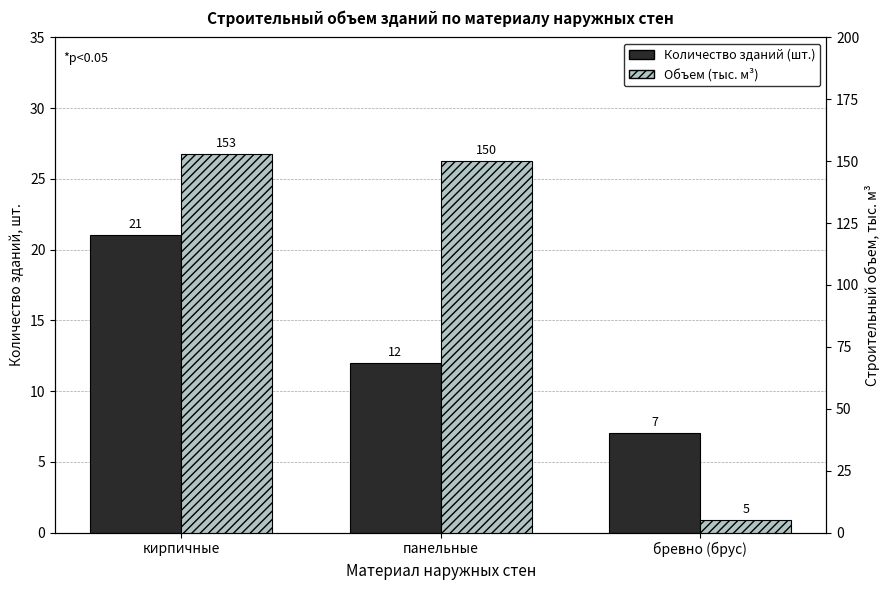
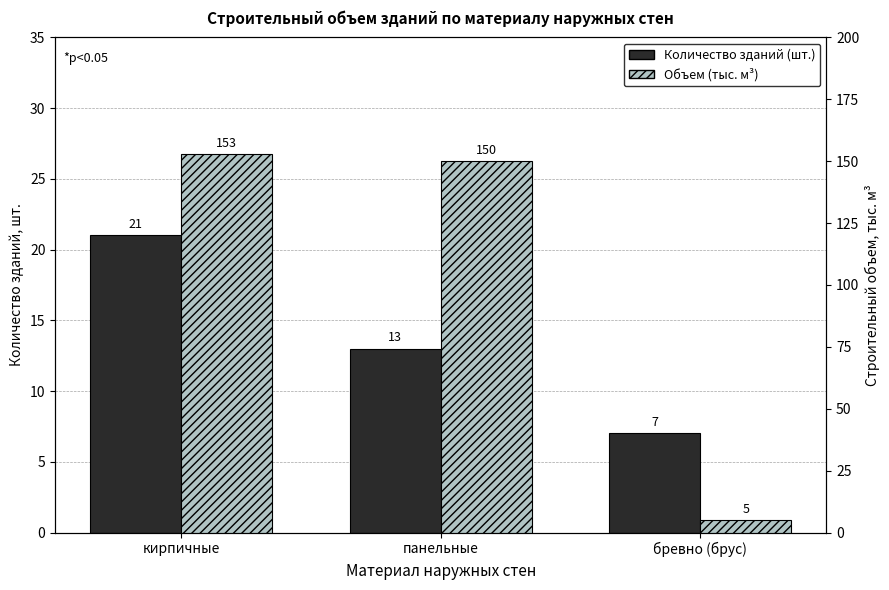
Количество зданий (шт.), панельные: 12 -> 13
